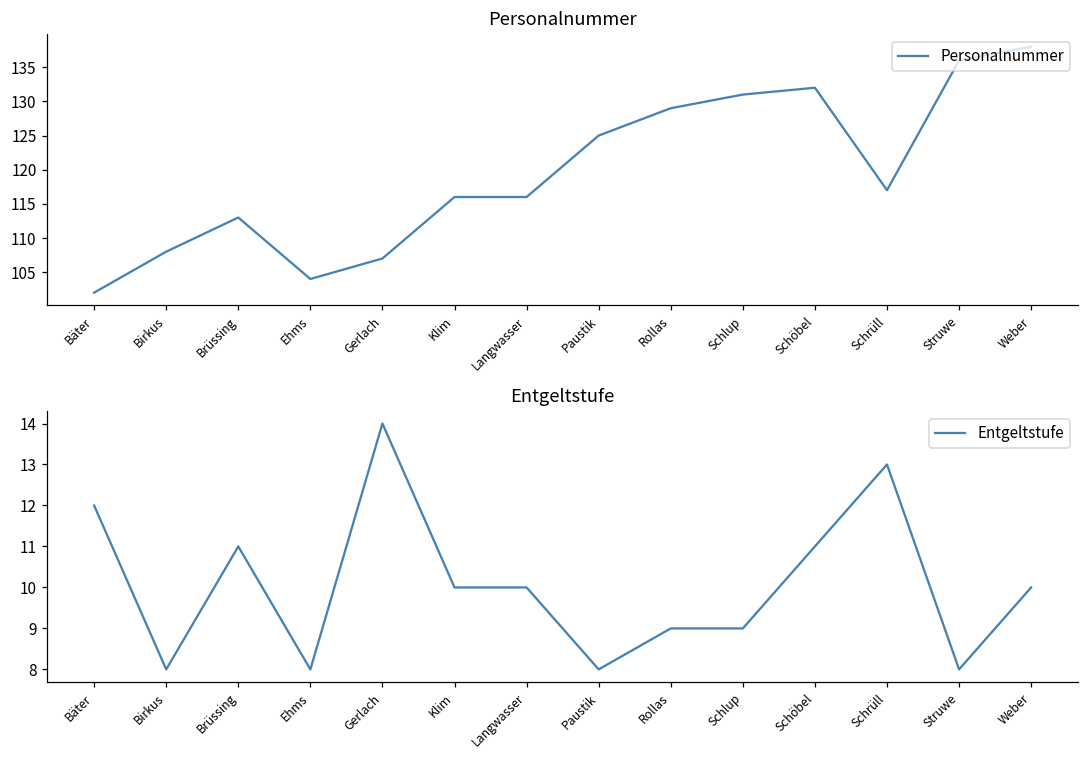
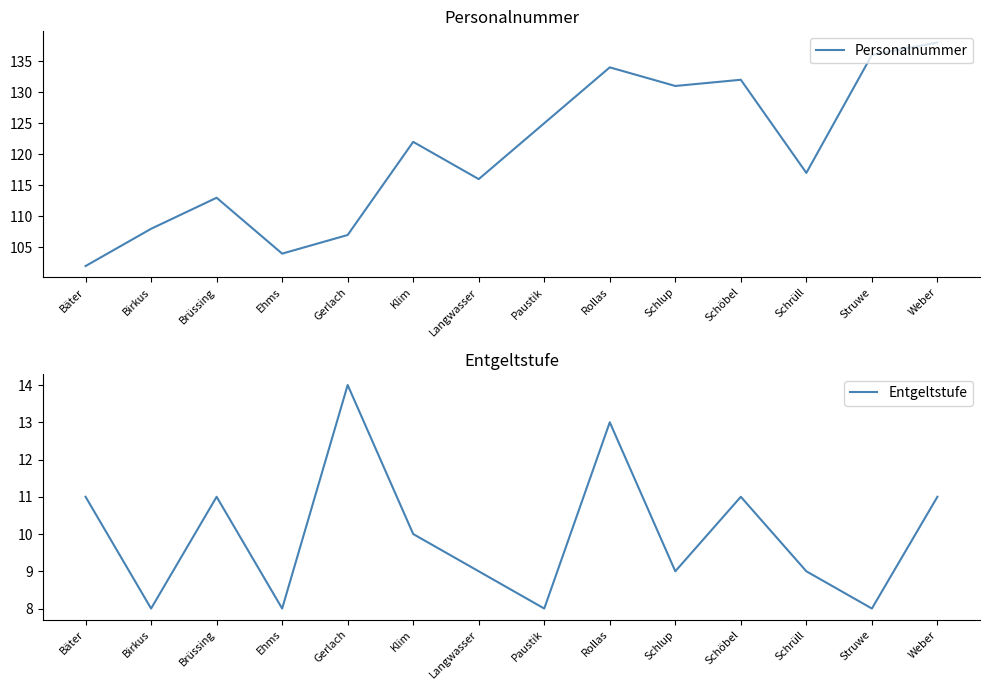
Personalnummer, Klim: 116 -> 122
Personalnummer, Rollas: 129 -> 134
Entgeltstufe, Bäter: 12 -> 11
Entgeltstufe, Langwasser: 10 -> 9
Entgeltstufe, Rollas: 9 -> 13
Entgeltstufe, Schrüll: 13 -> 9
Entgeltstufe, Weber: 10 -> 11
